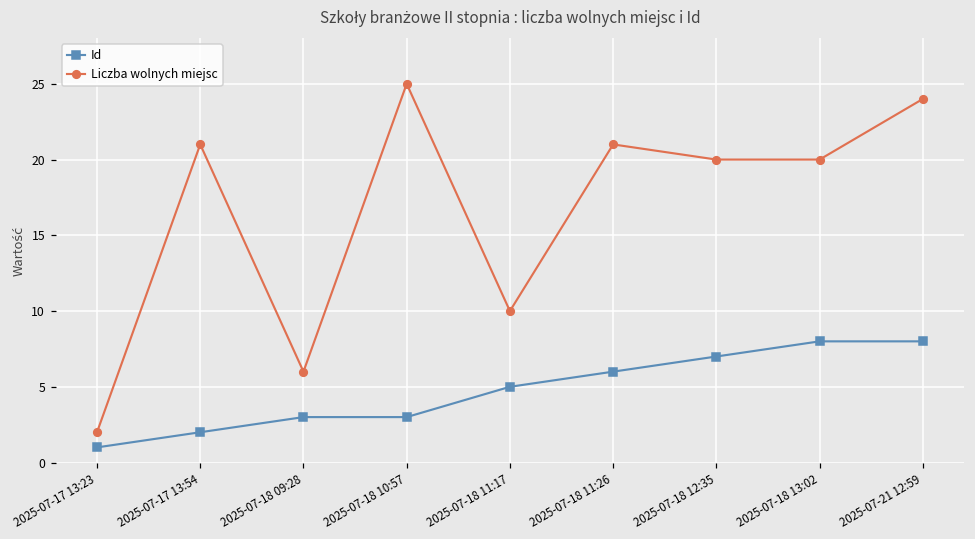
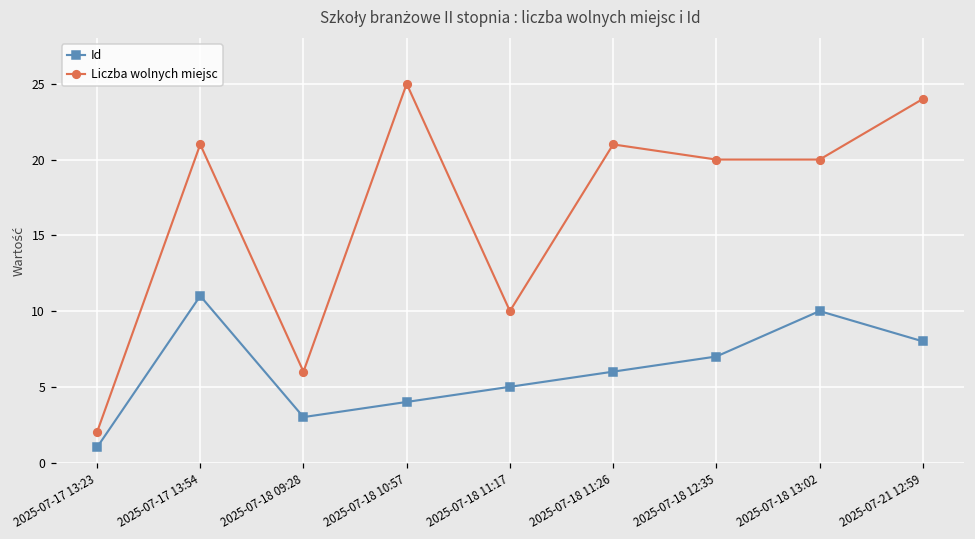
Id, 2025-07-17 13:54: 2 -> 11
Id, 2025-07-18 10:57: 3 -> 4
Id, 2025-07-18 13:02: 8 -> 10
